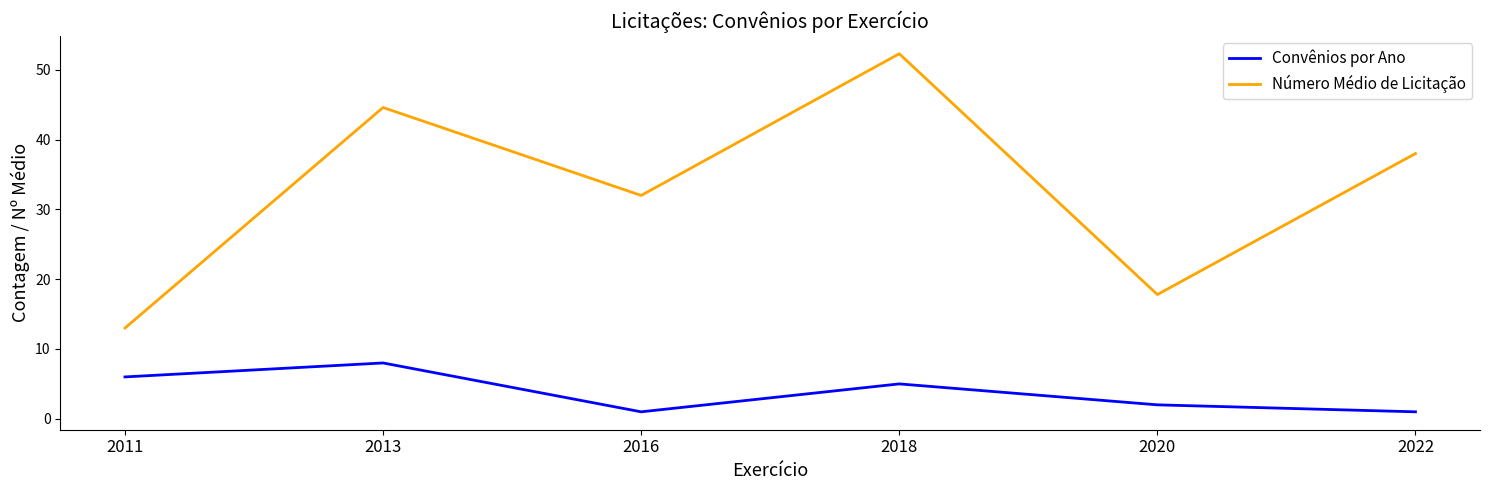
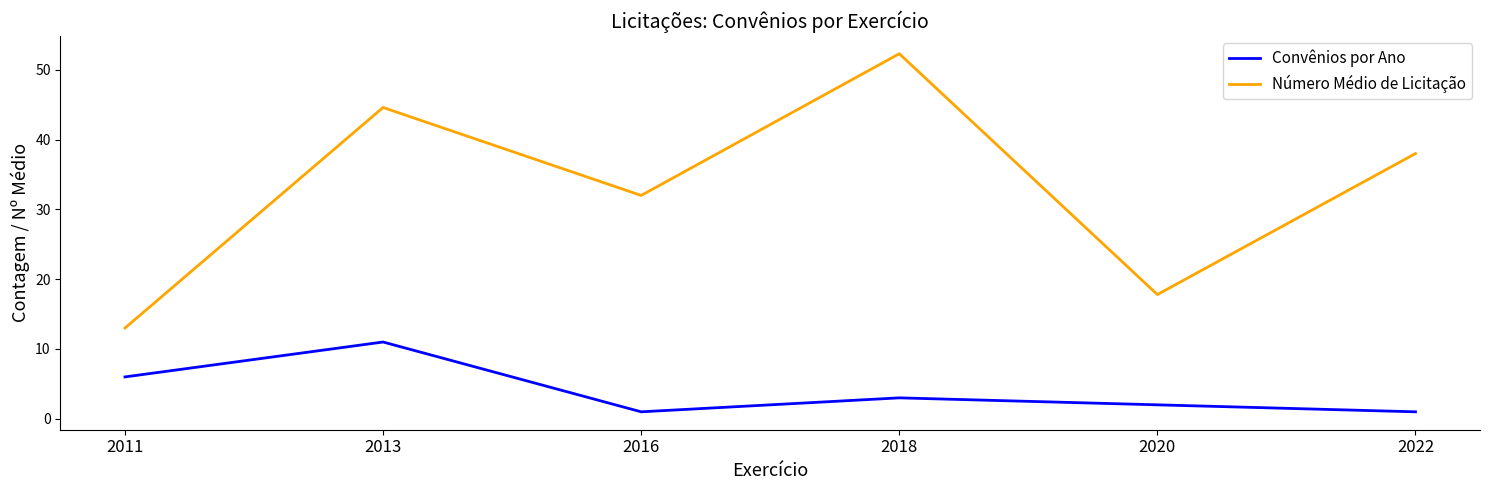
Convênios por Ano, 2013: 8 -> 11
Convênios por Ano, 2018: 5 -> 3
